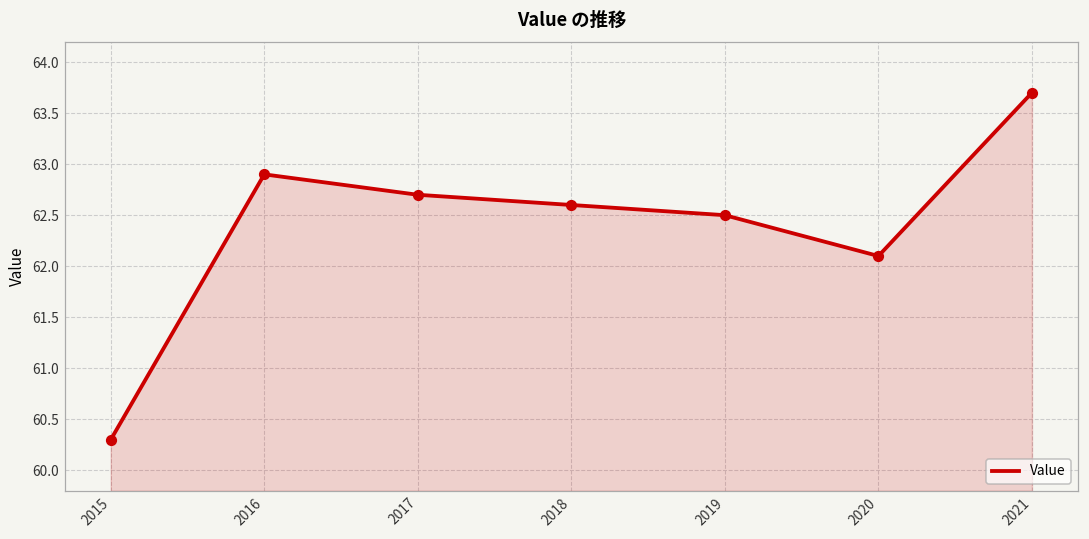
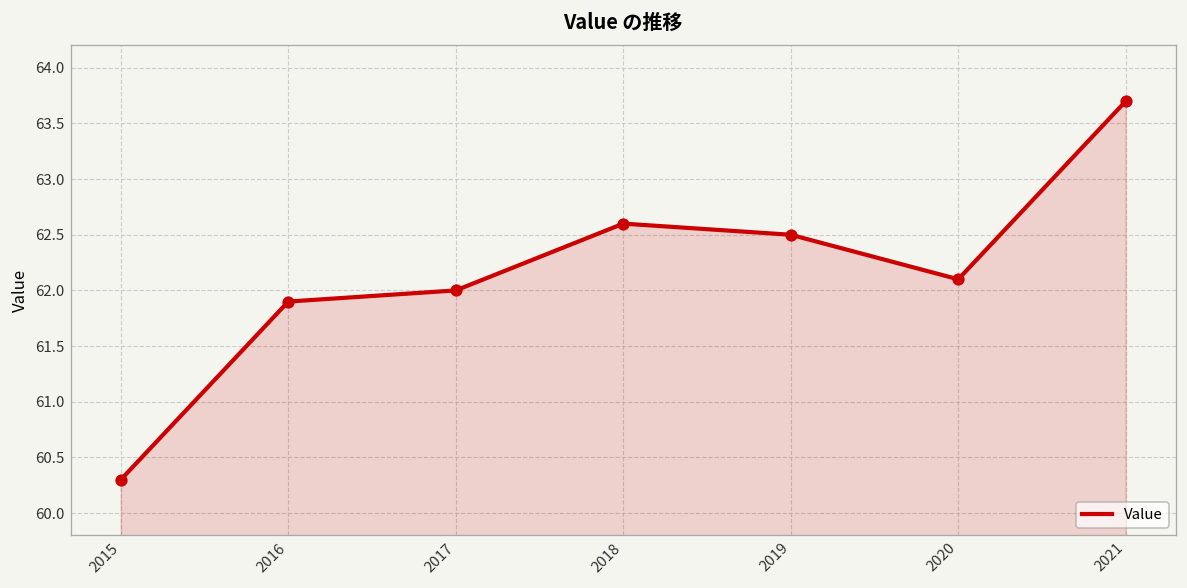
2016: 62.9 -> 61.9
2017: 62.7 -> 62.0
